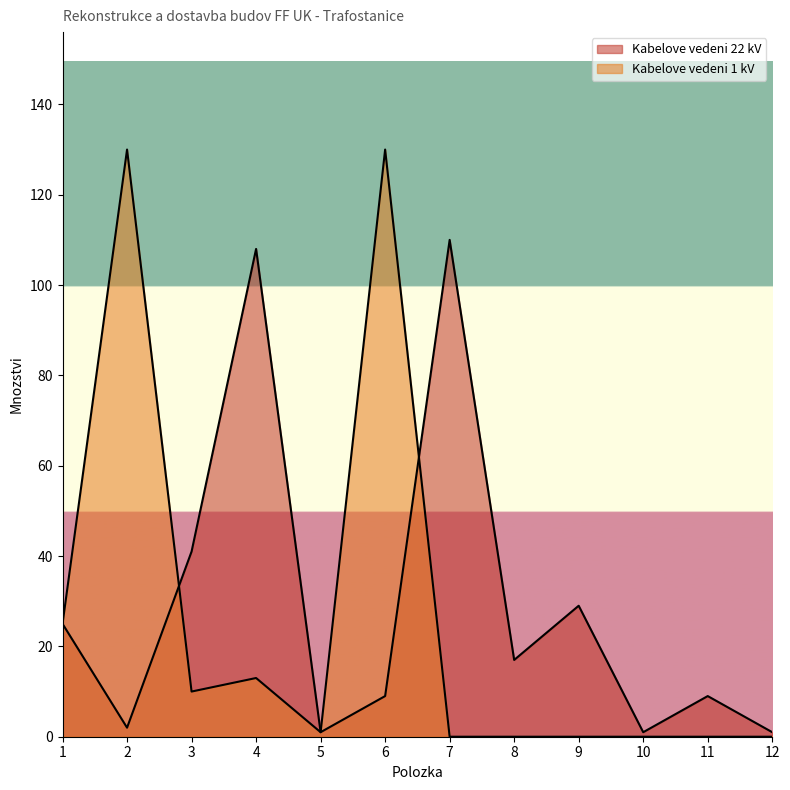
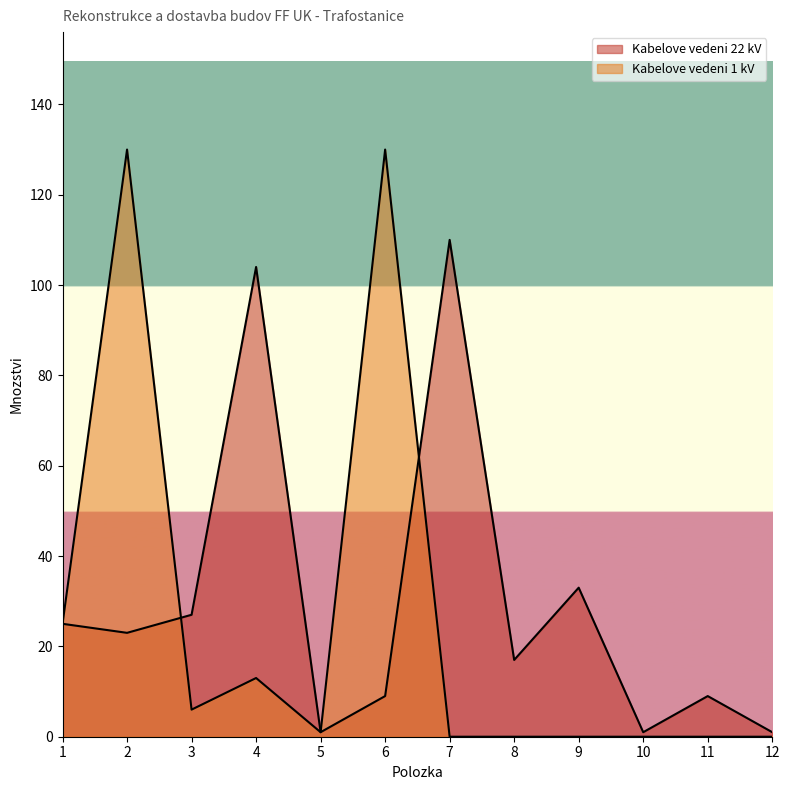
Kabelove vedeni 22 kV, 2: 2 -> 23
Kabelove vedeni 22 kV, 3: 41 -> 27
Kabelove vedeni 1 kV, 3: 10 -> 6
Kabelove vedeni 22 kV, 4: 108 -> 104
Kabelove vedeni 22 kV, 9: 29 -> 33
